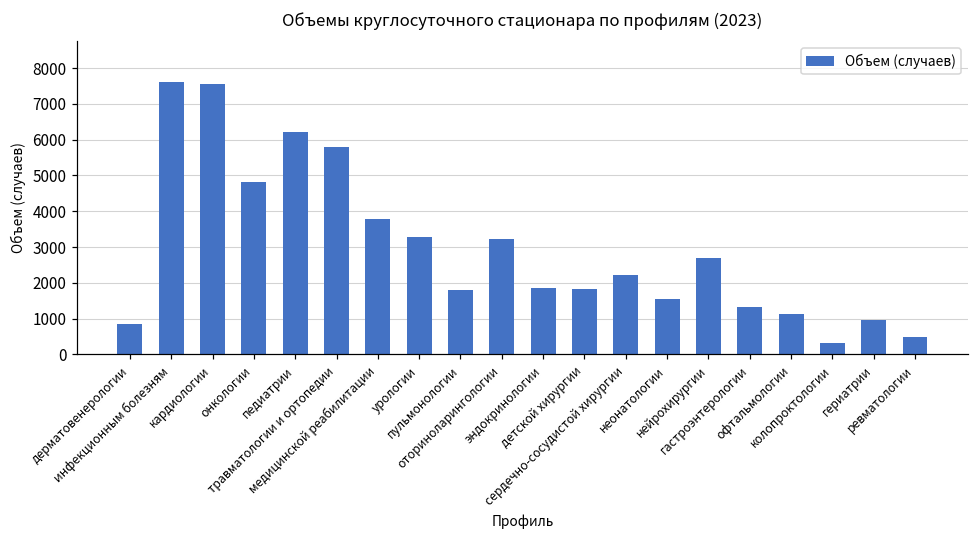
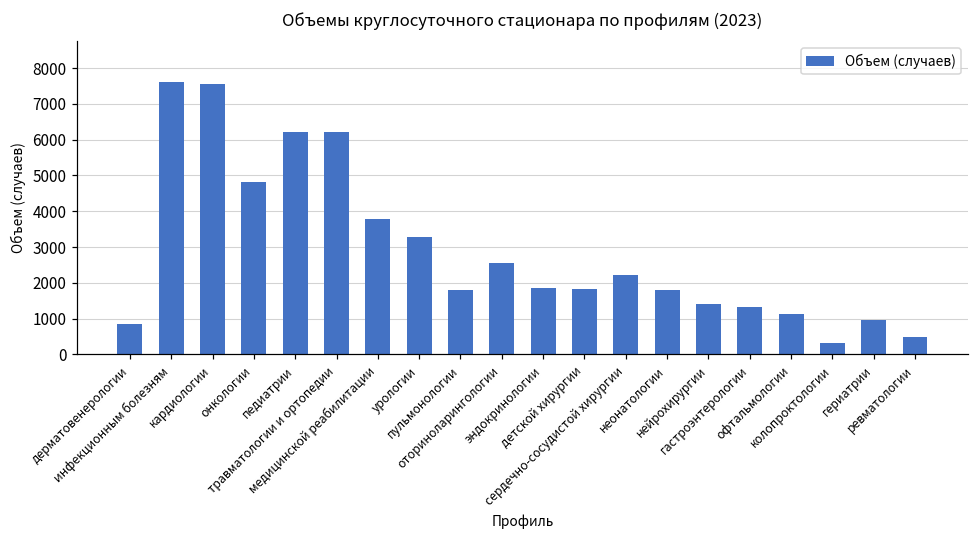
травматологии и ортопедии: 5800 -> 6200
оториноларингологии: 3200 -> 2600
неонатологии: 1500 -> 1800
нейрохирургии: 2700 -> 1400
